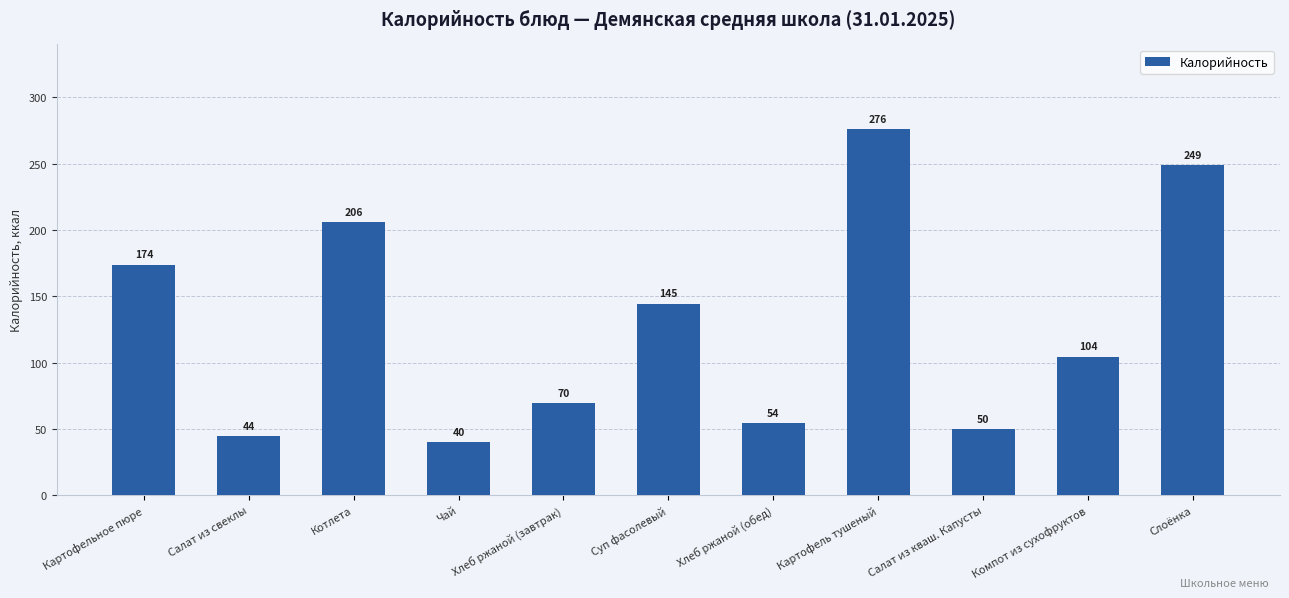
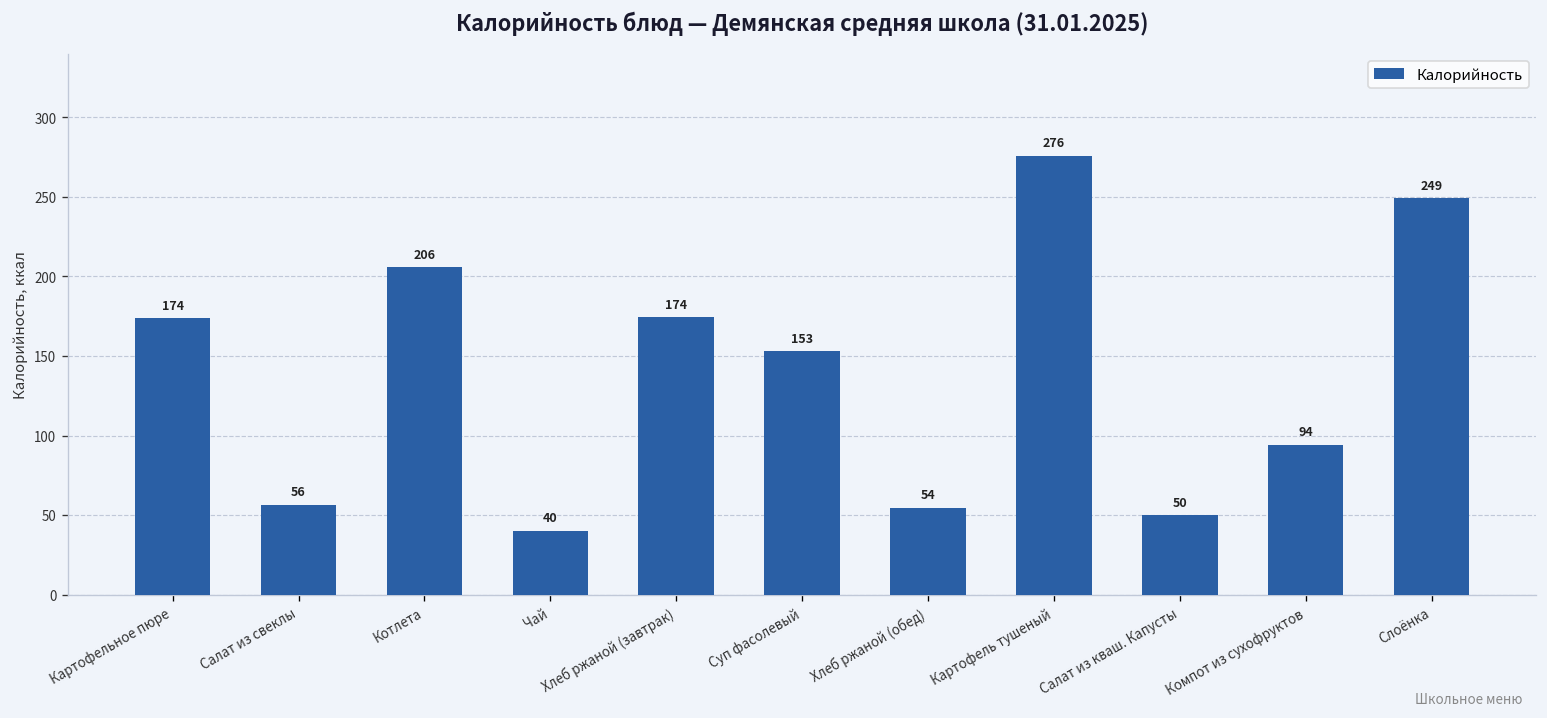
Салат из свеклы: 44 -> 56
Хлеб ржаной (завтрак): 70 -> 174
Суп фасолевый: 145 -> 153
Компот из сухофруктов: 104 -> 94
